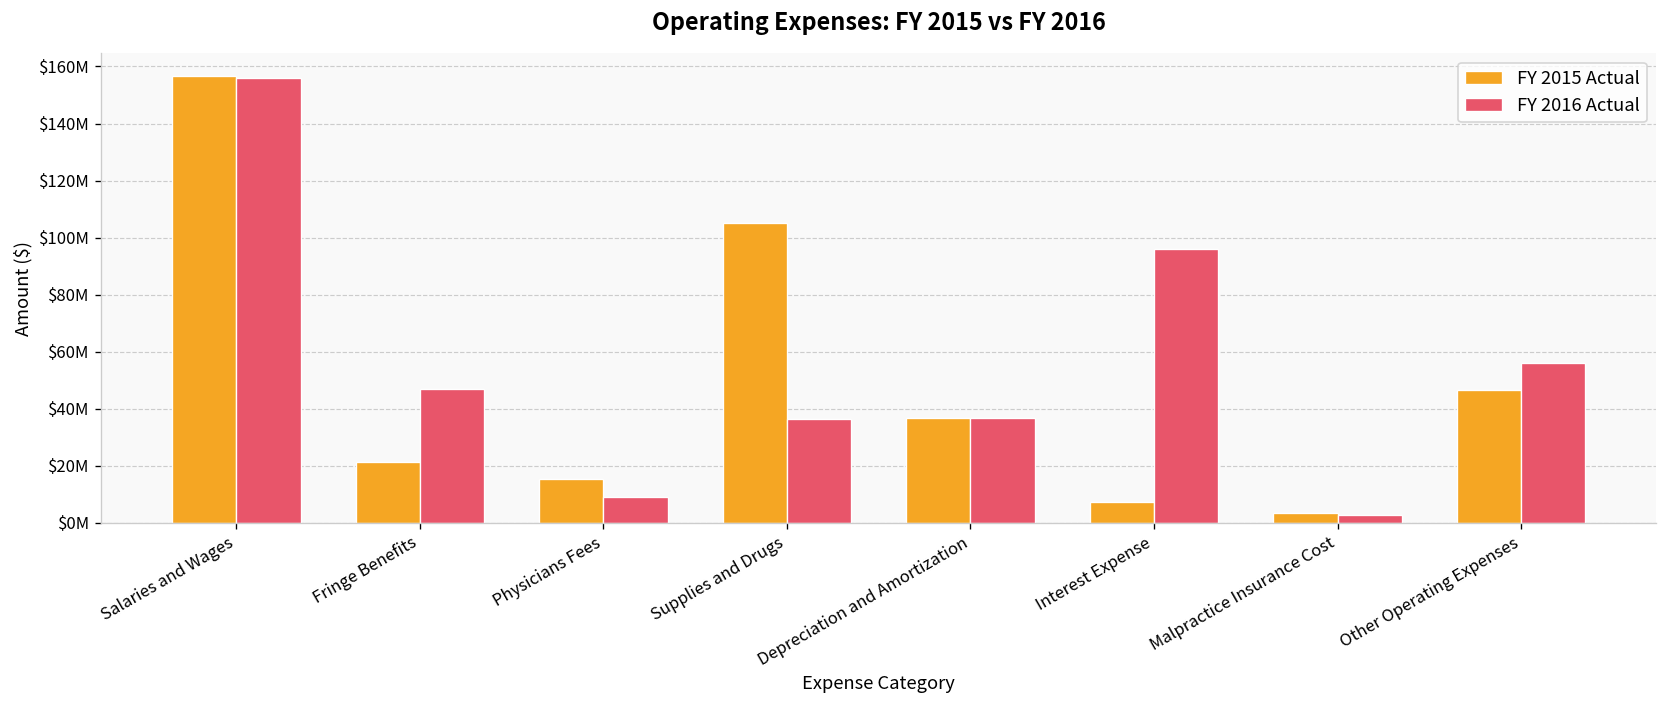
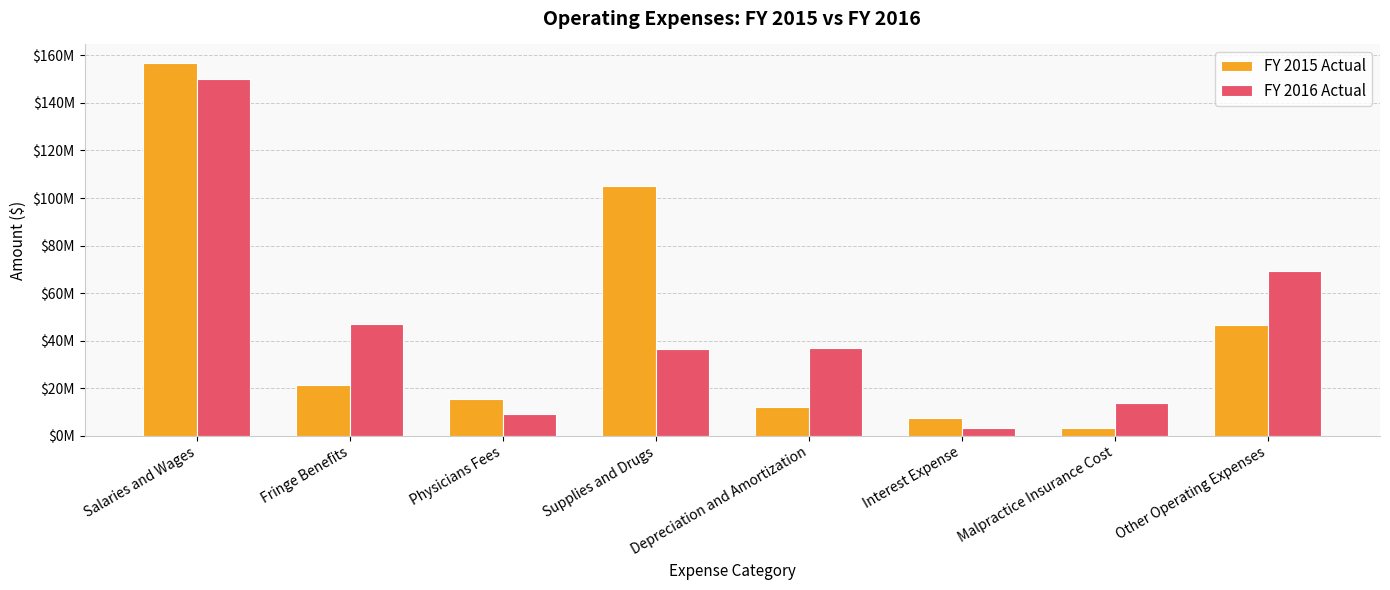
FY 2016 Actual, Salaries and Wages: $156000000 -> $150000000
FY 2015 Actual, Depreciation and Amortization: $37000000 -> $12000000
FY 2016 Actual, Interest Expense: $96000000 -> $3000000
FY 2016 Actual, Malpractice Insurance Cost: $3000000 -> $14000000
FY 2016 Actual, Other Operating Expenses: $56000000 -> $69000000
